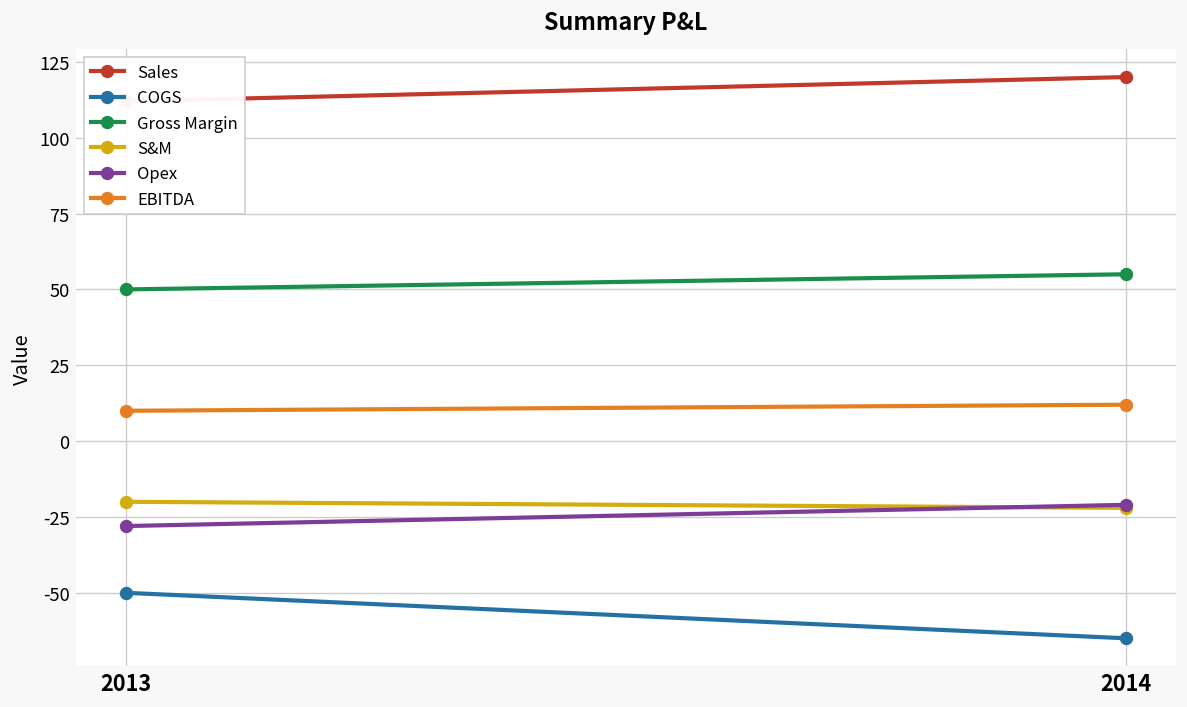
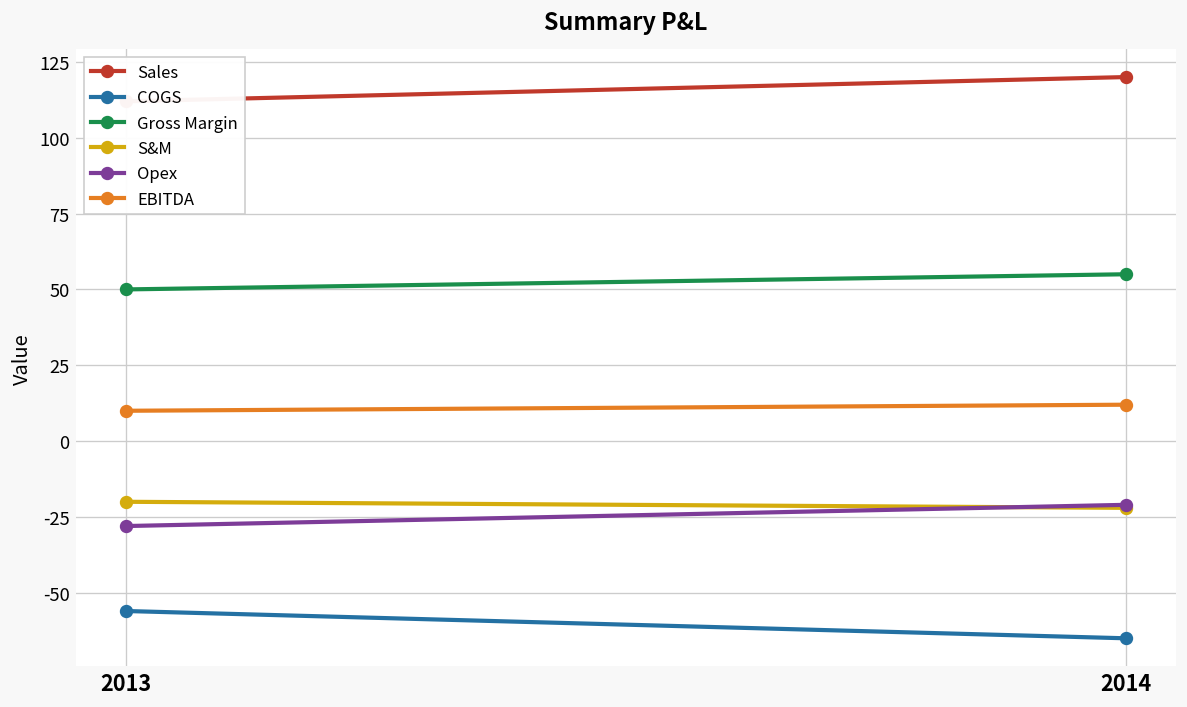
COGS, 2013: -50 -> -56
